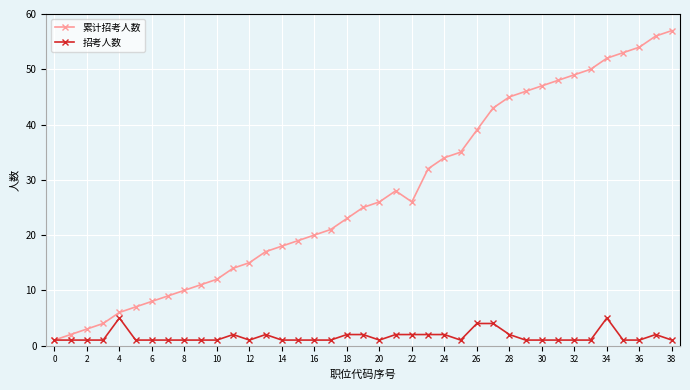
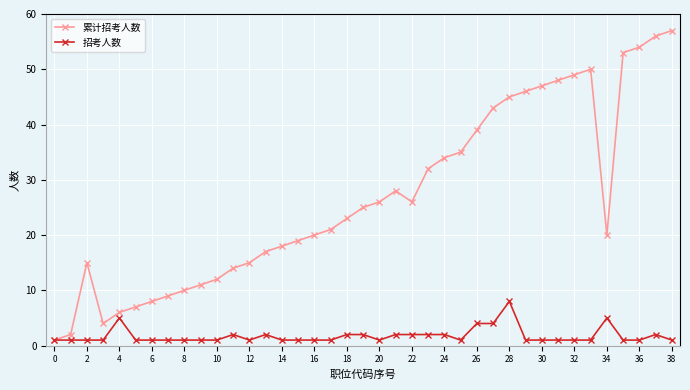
累计招考人数, 2: 3 -> 15
招考人数, 28: 2 -> 8
累计招考人数, 34: 52 -> 20
